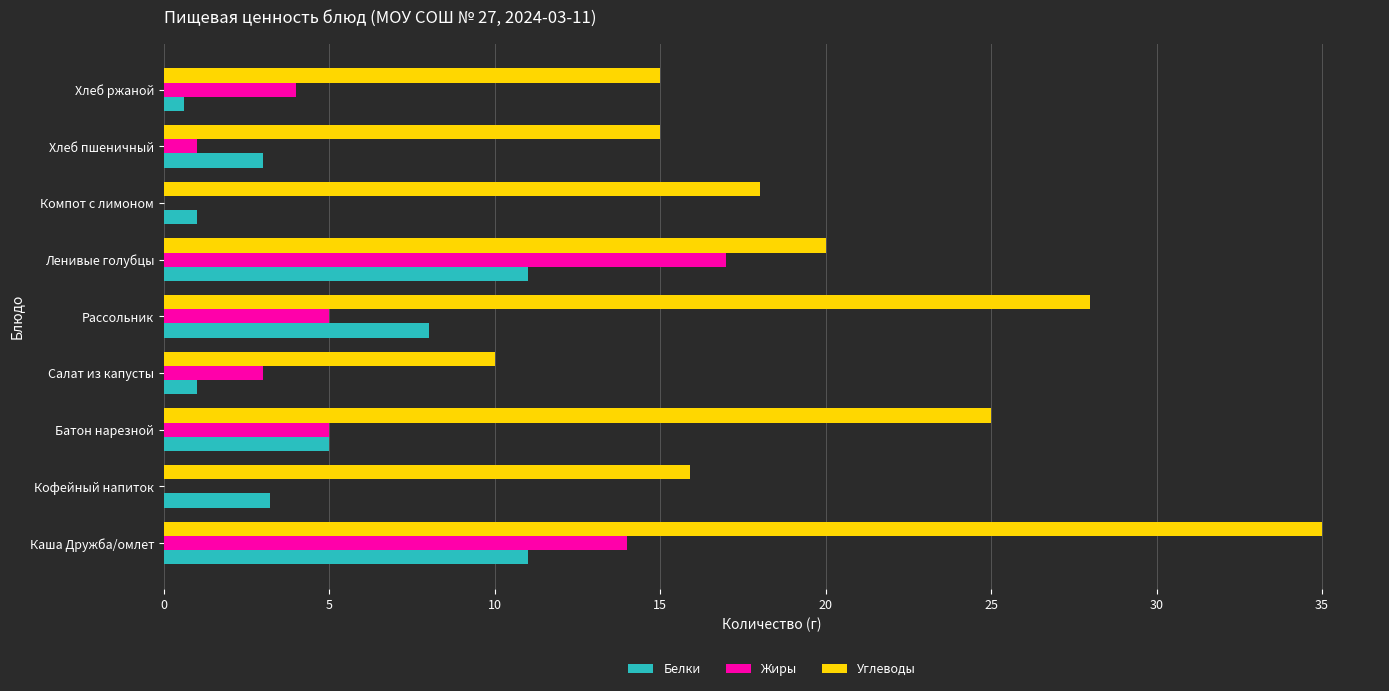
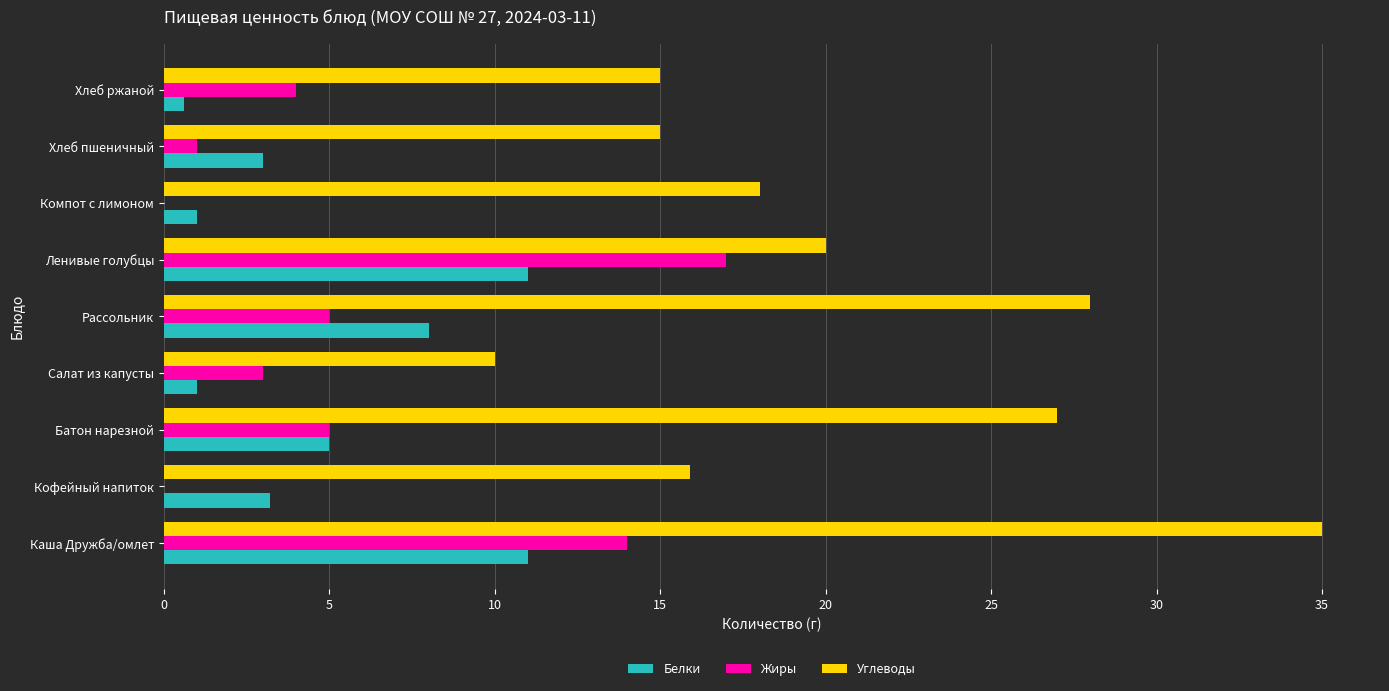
Углеводы, Батон нарезной: 25 -> 27
